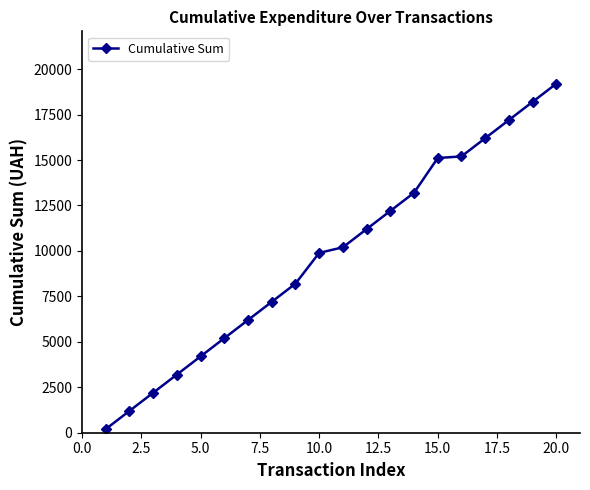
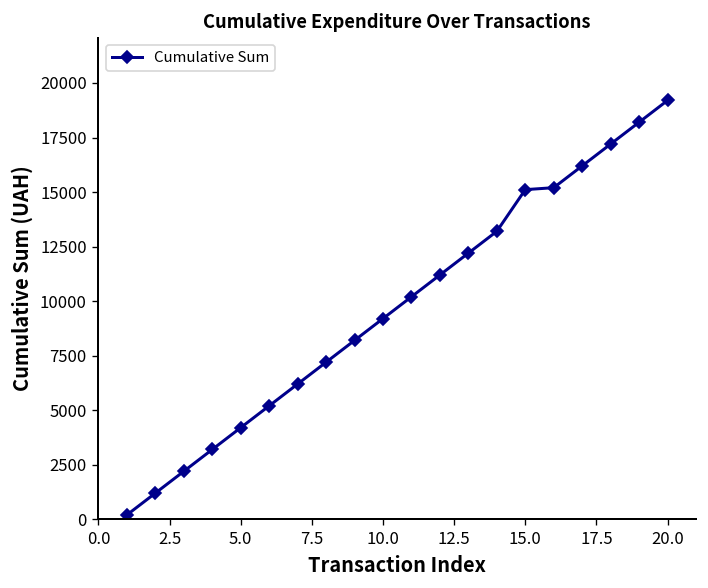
10.0: 9900 -> 9200
